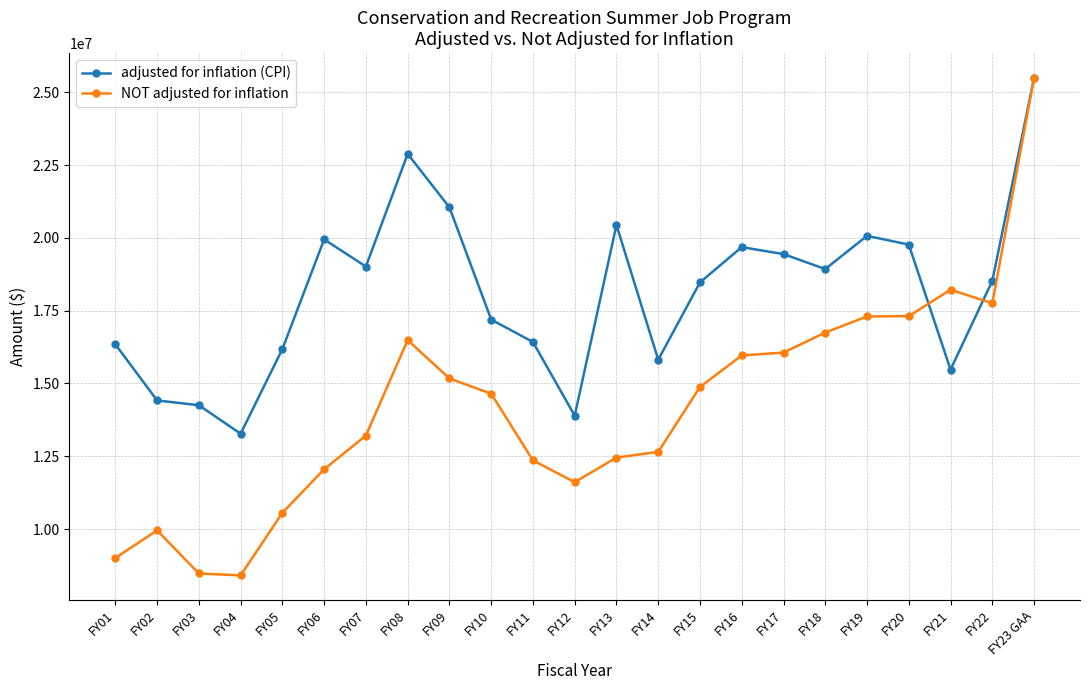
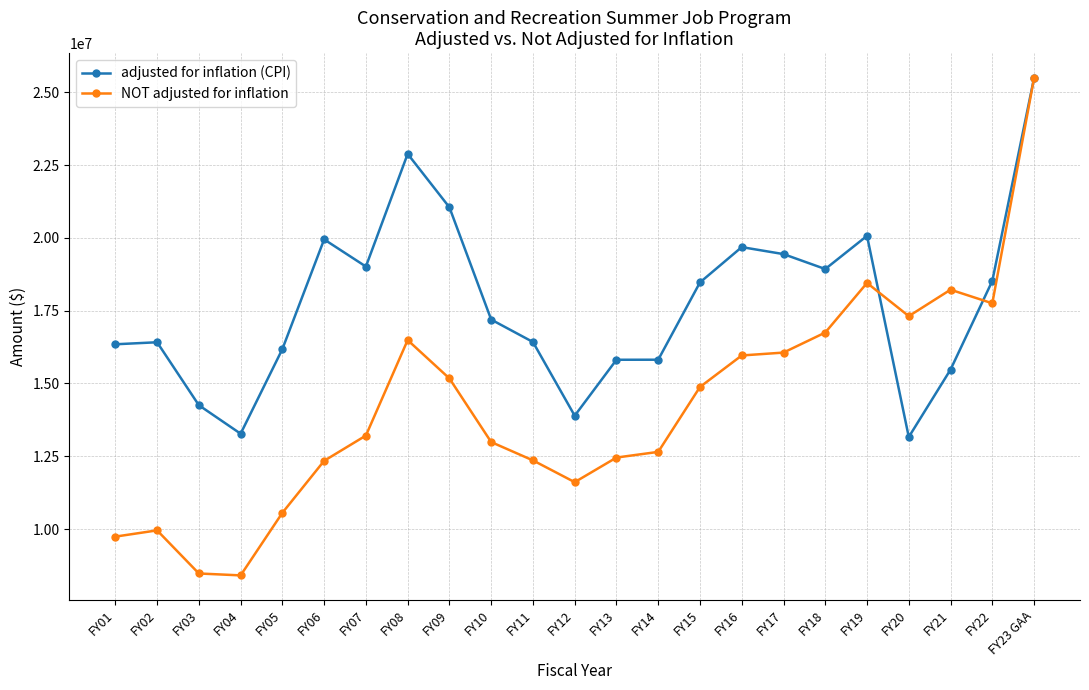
NOT adjusted for inflation, FY01: 9000000 -> 9700000
adjusted for inflation (CPI), FY02: 14400000 -> 16400000
NOT adjusted for inflation, FY06: 12100000 -> 12300000
NOT adjusted for inflation, FY10: 14600000 -> 13000000
adjusted for inflation (CPI), FY13: 20400000 -> 15800000
NOT adjusted for inflation, FY19: 17300000 -> 18500000
adjusted for inflation (CPI), FY20: 19800000 -> 13200000
